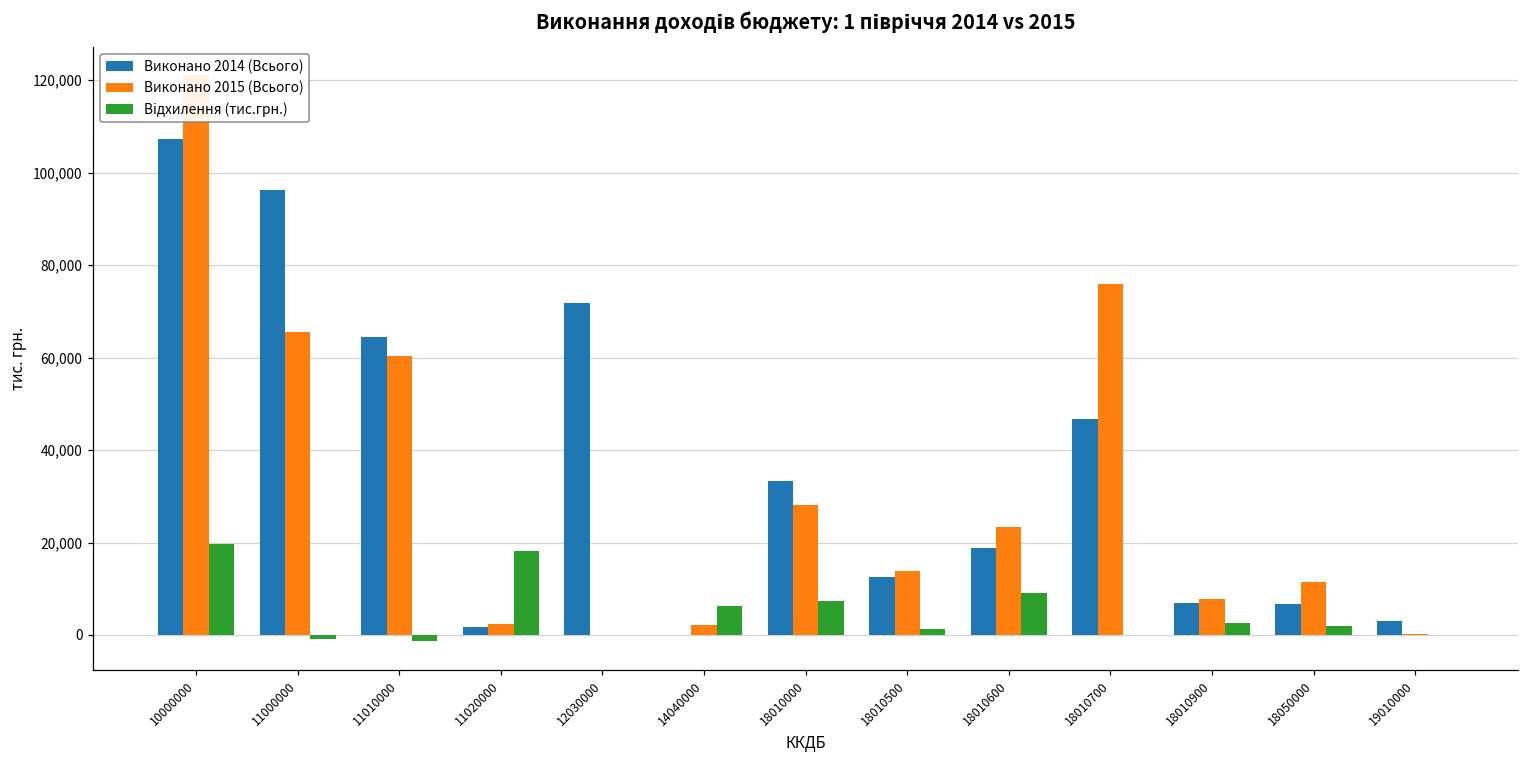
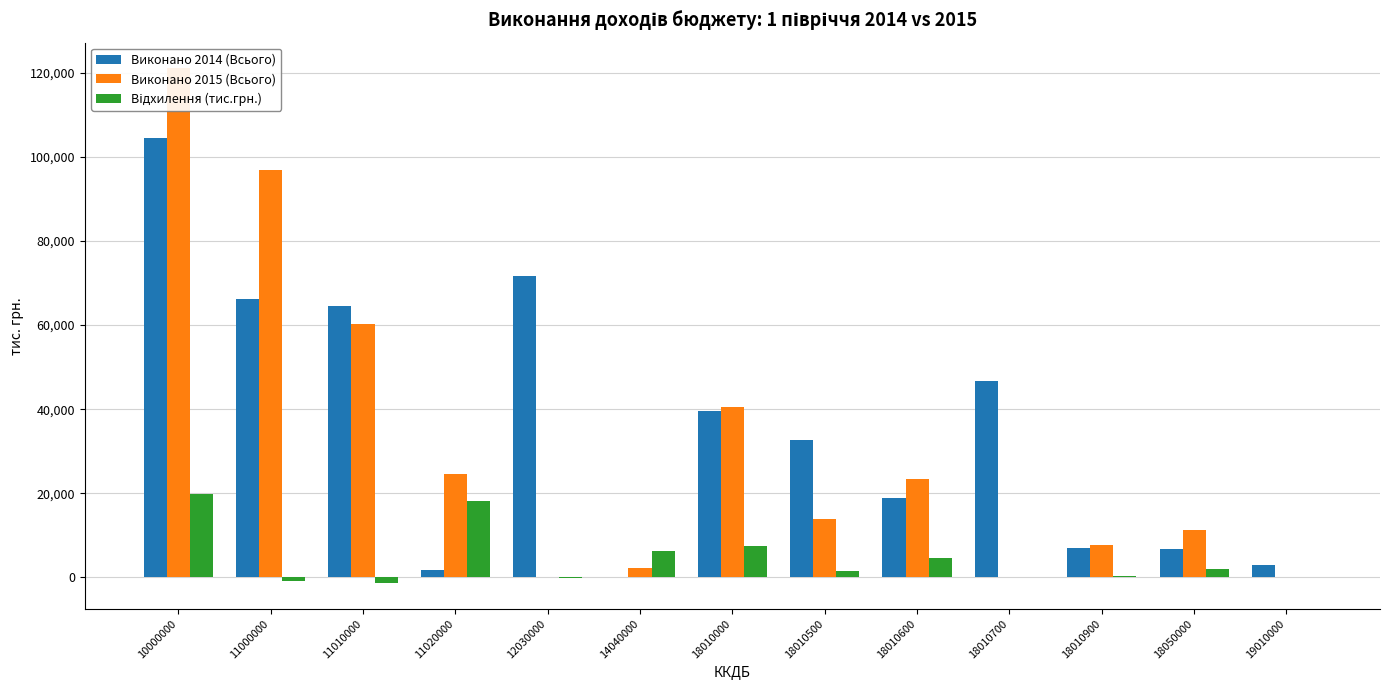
Виконано 2014 (Всього), 10000000: 107,000 -> 104,000
Виконано 2014 (Всього), 11000000: 96,000 -> 66,000
Виконано 2015 (Всього), 11000000: 65,000 -> 97,000
Виконано 2015 (Всього), 11020000: 2,000 -> 25,000
Виконано 2014 (Всього), 18010000: 33,000 -> 40,000
Виконано 2015 (Всього), 18010000: 28,000 -> 41,000
Виконано 2014 (Всього), 18010500: 13,000 -> 33,000
Відхилення (тис.грн.), 18010600: 9,000 -> 5,000
Виконано 2015 (Всього), 18010700: 76,000 -> 0
Відхилення (тис.грн.), 18010900: 3,000 -> 0
